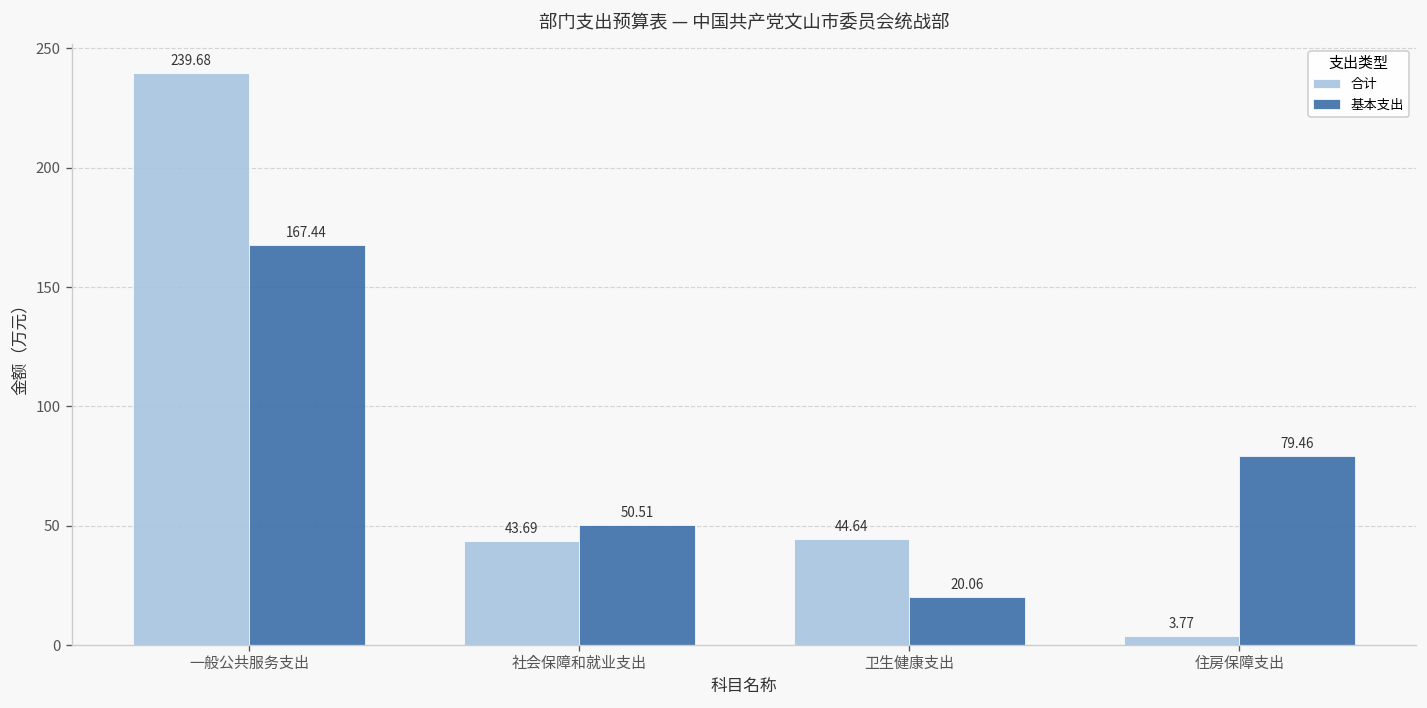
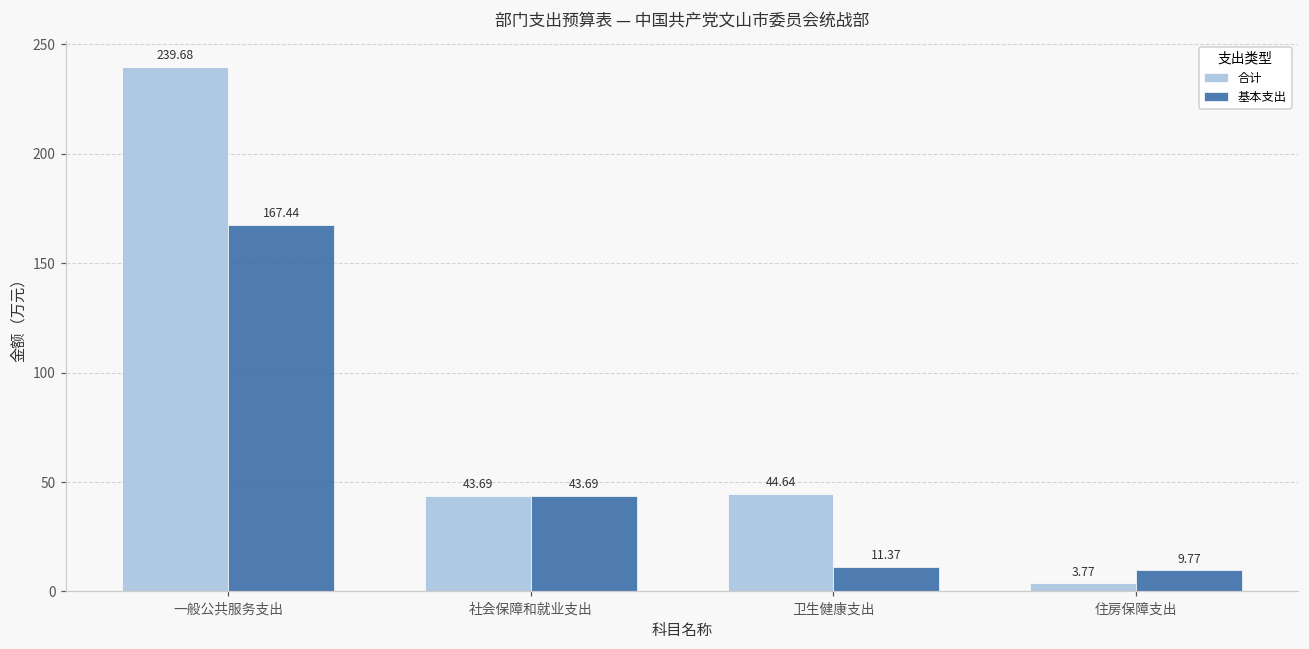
基本支出, 社会保障和就业支出: 50.51 -> 43.69
基本支出, 卫生健康支出: 20.06 -> 11.37
基本支出, 住房保障支出: 79.46 -> 9.77
